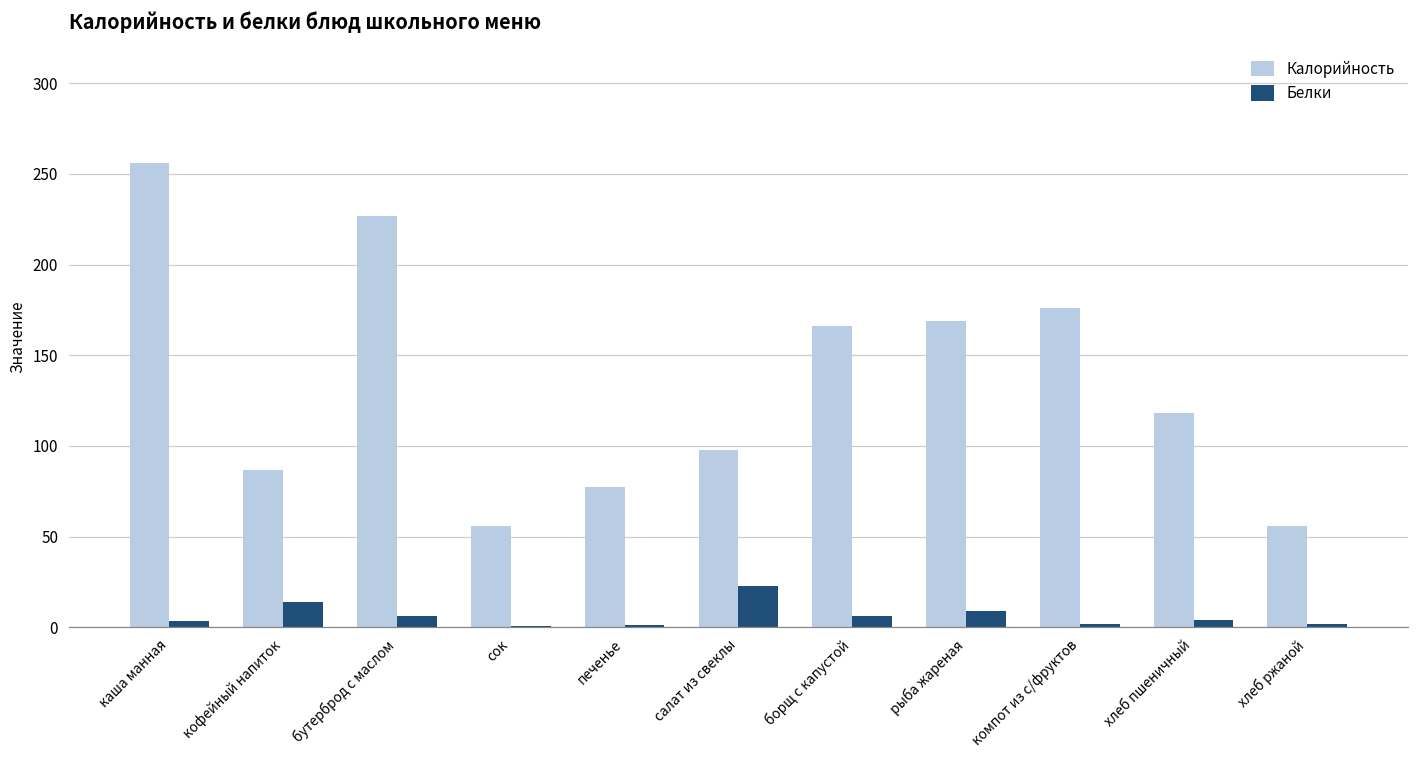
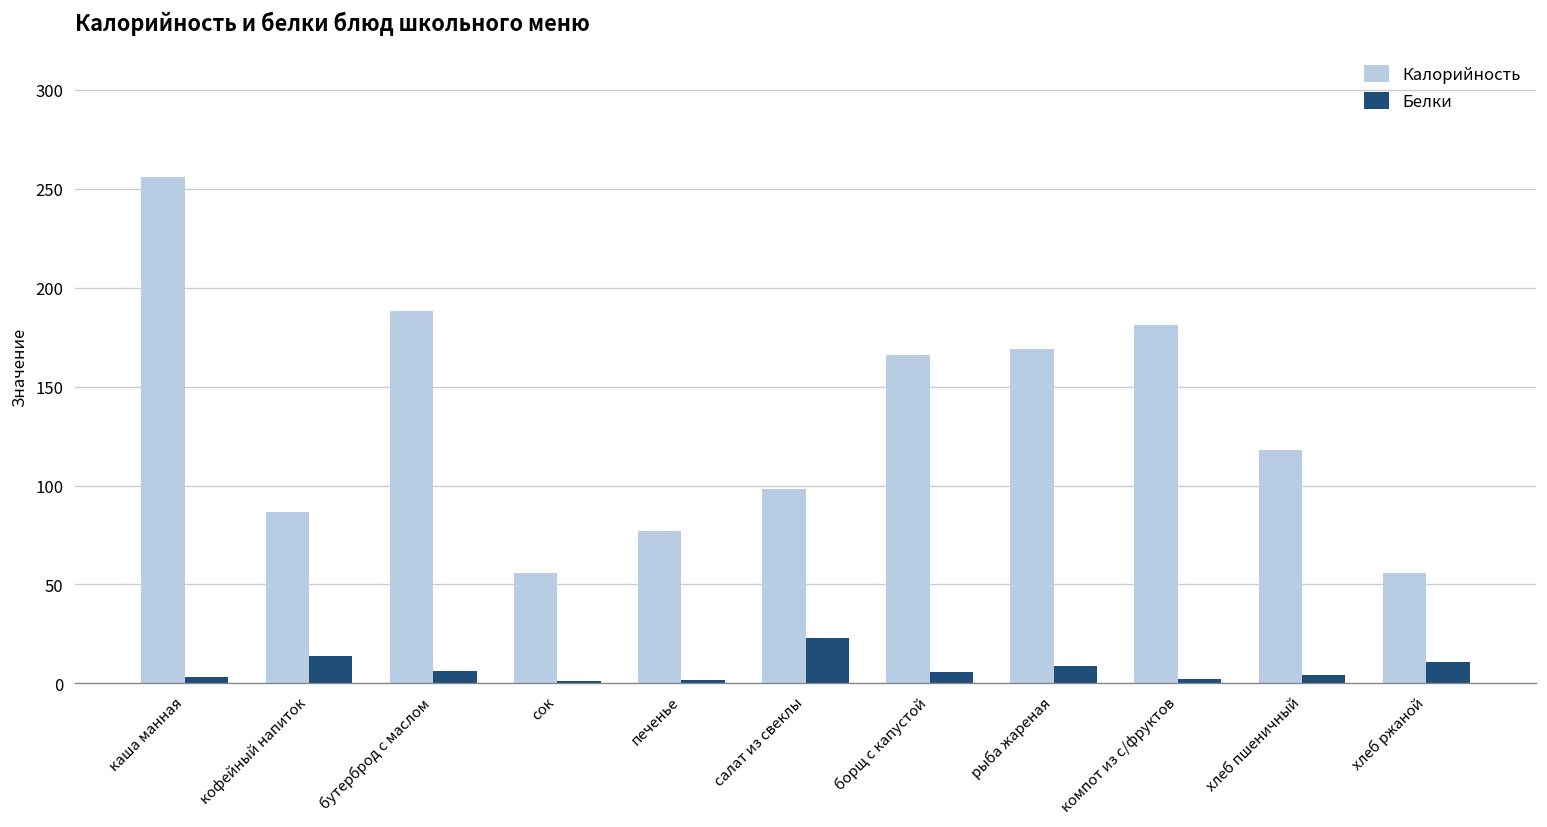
Калорийность, бутерброд с маслом: 227 -> 188
Калорийность, компот из с/фруктов: 176 -> 181
Белки, хлеб ржаной: 2 -> 11
